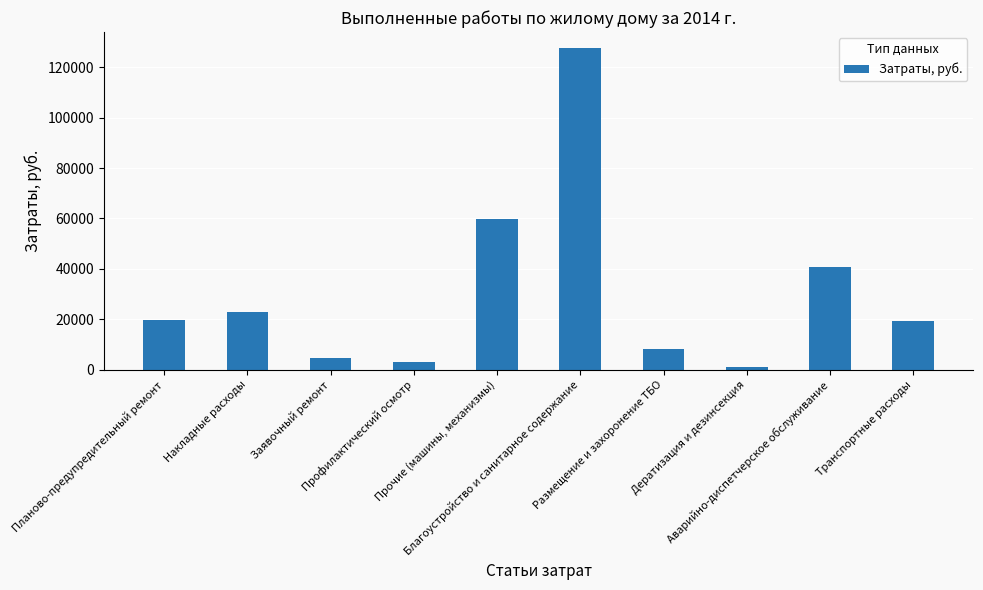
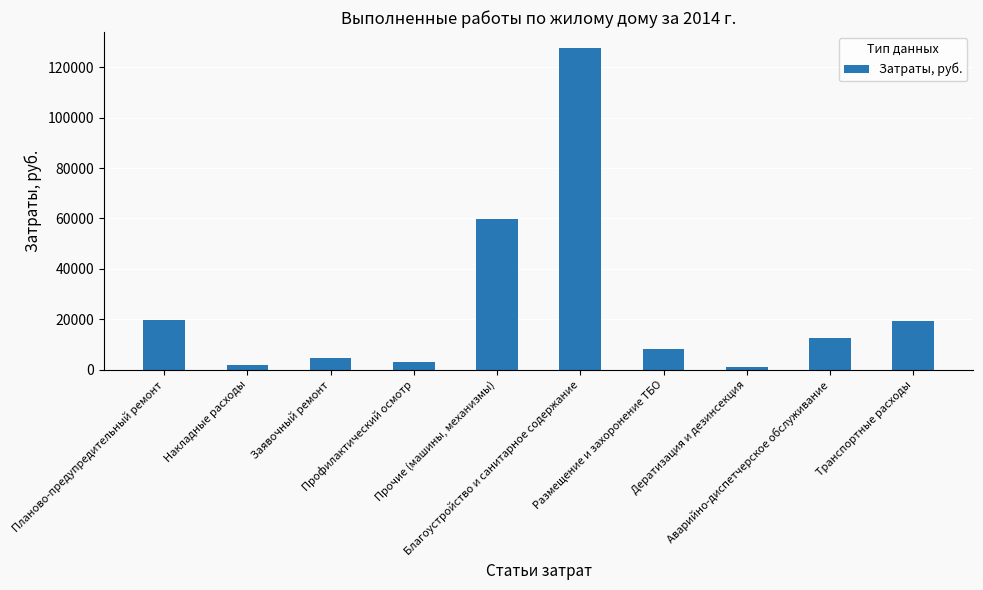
Накладные расходы: 23000 -> 2000
Аварийно-диспетчерское обслуживание: 41000 -> 13000
